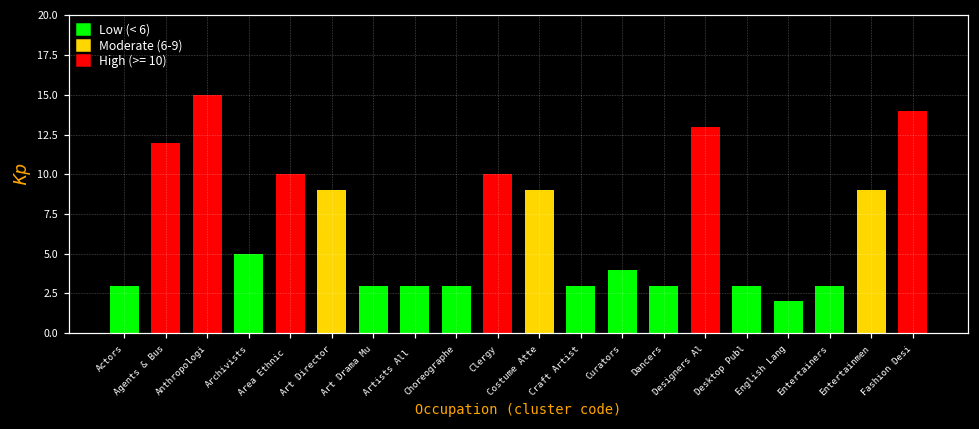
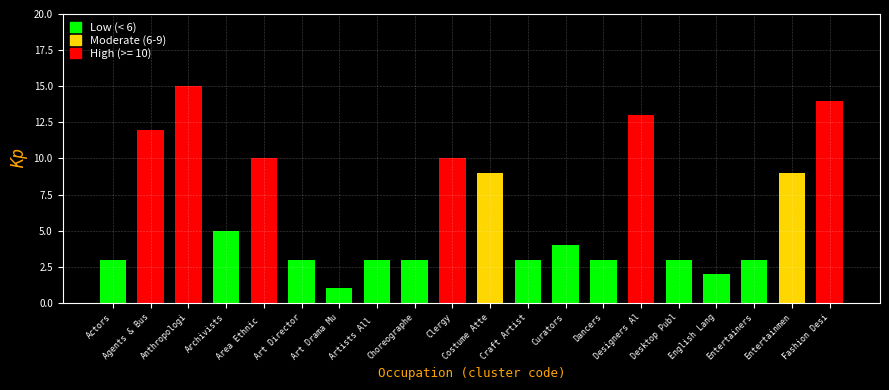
Art Director: 9 -> 3
Art Drama Mu: 3 -> 1
